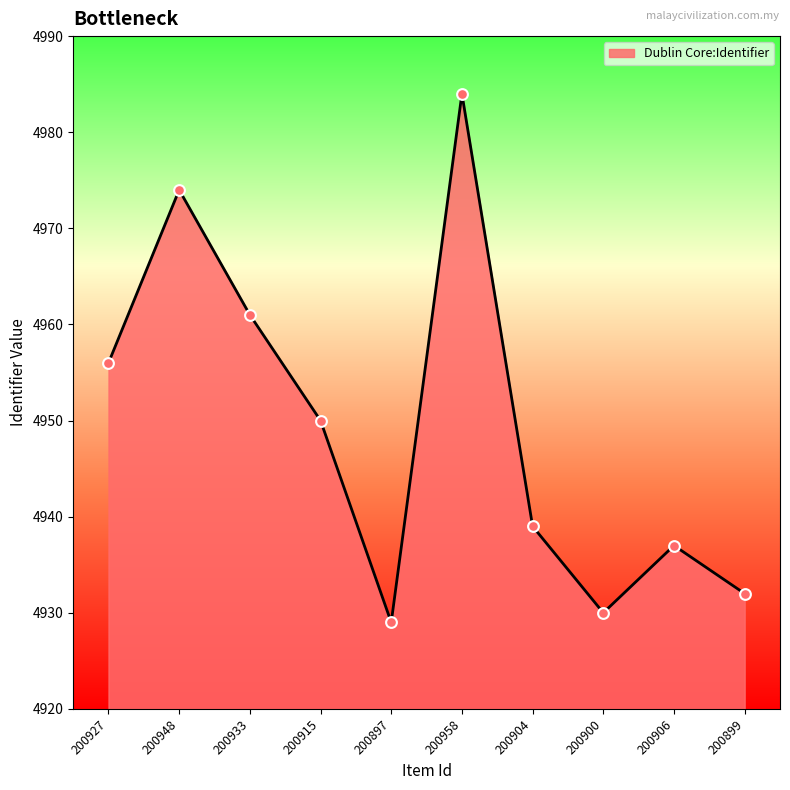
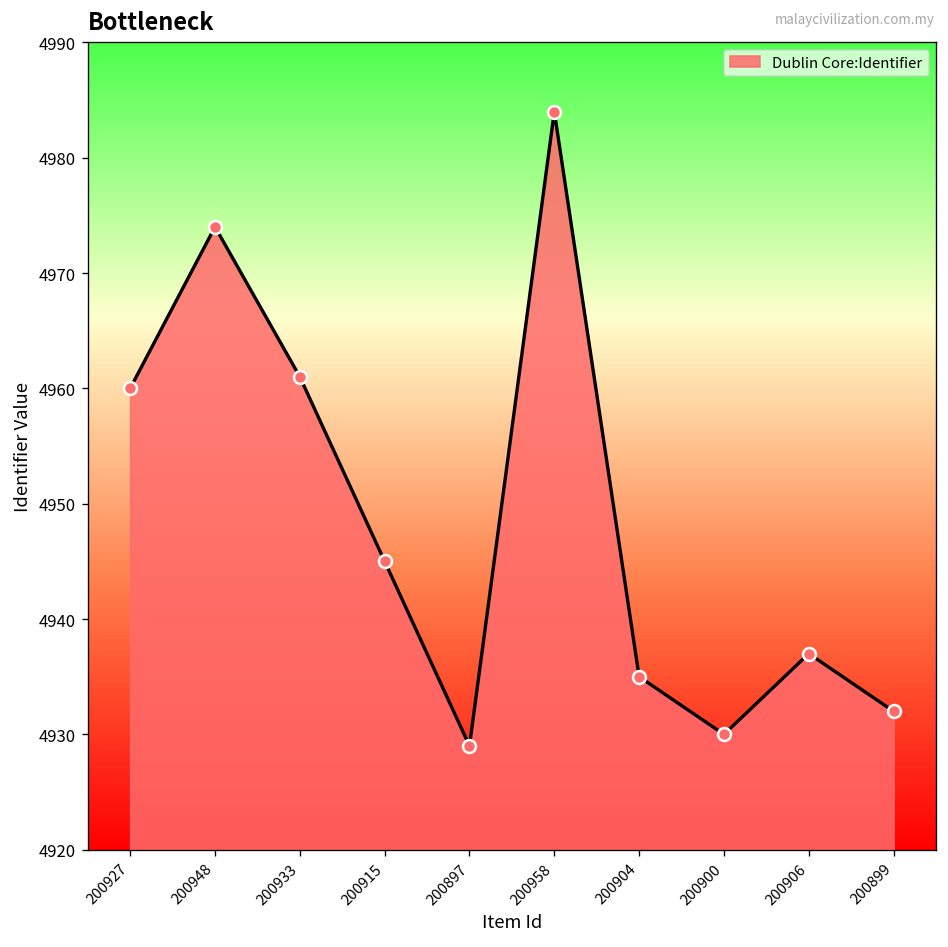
200927: 4956 -> 4960
200915: 4950 -> 4945
200904: 4939 -> 4935
